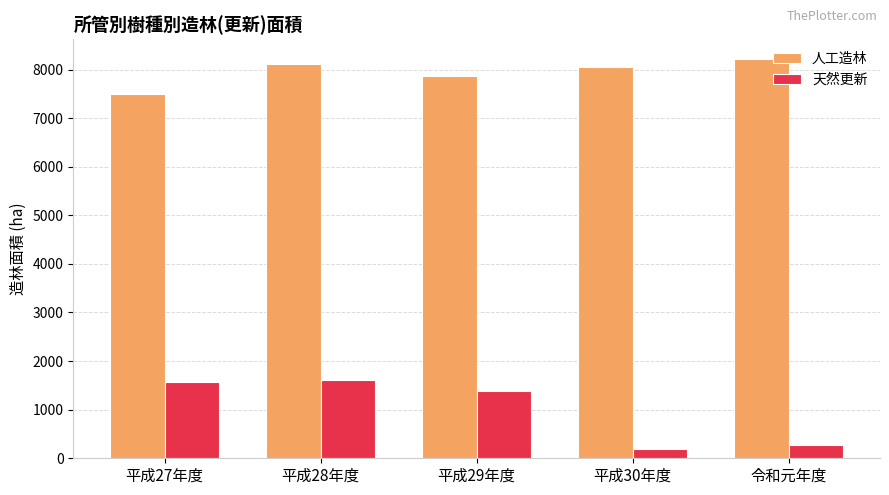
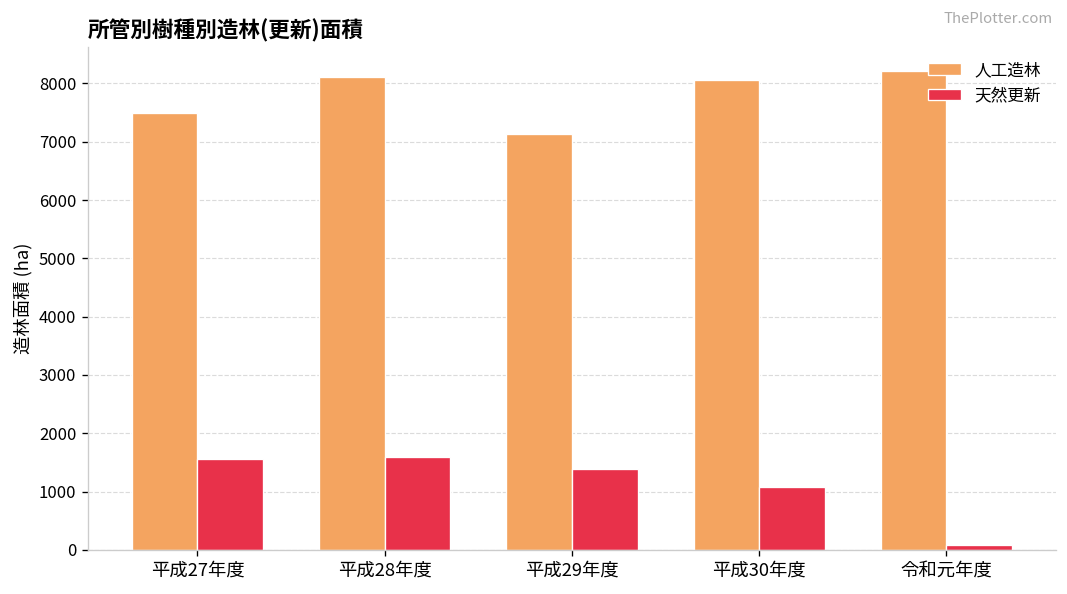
人工造林, 平成29年度: 7900 -> 7100
天然更新, 平成30年度: 200 -> 1100
天然更新, 令和元年度: 300 -> 100
